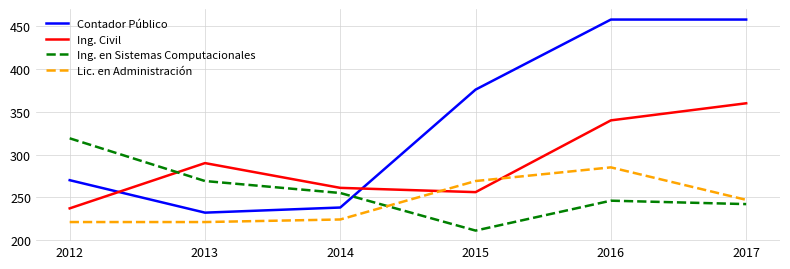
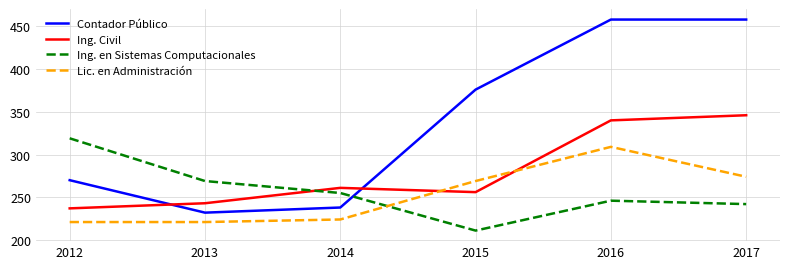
Ing. Civil, 2013: 290 -> 240
Lic. en Administración, 2016: 290 -> 310
Ing. Civil, 2017: 360 -> 350
Lic. en Administración, 2017: 250 -> 270
